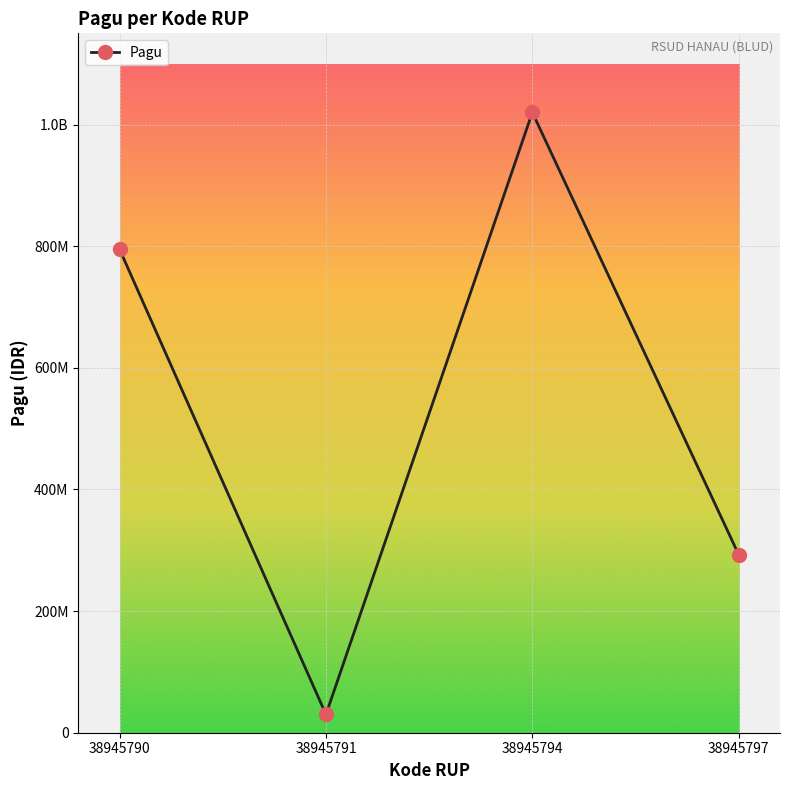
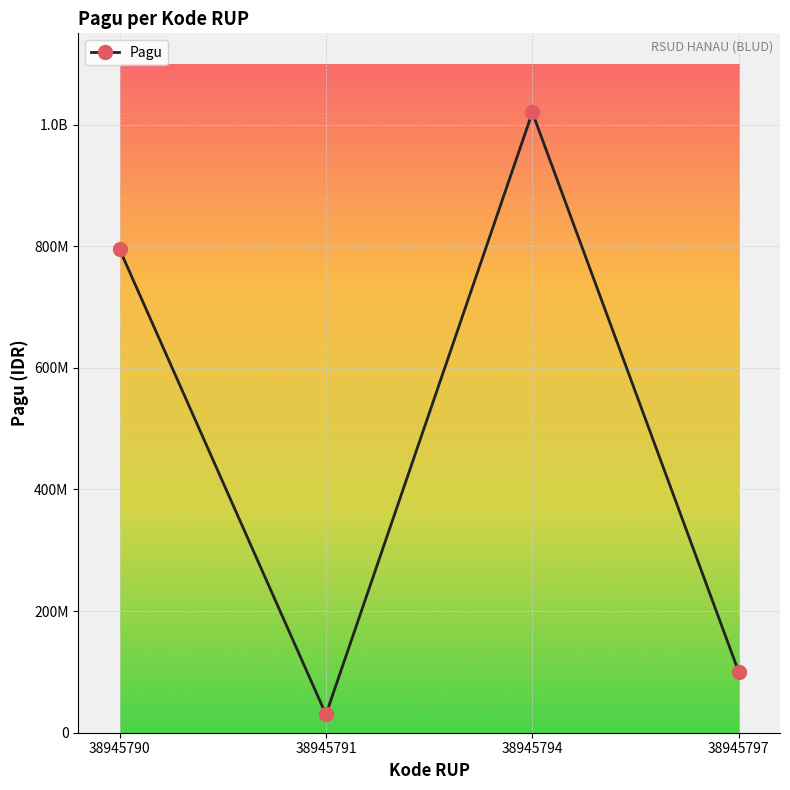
38945797: 290000000 -> 100000000
